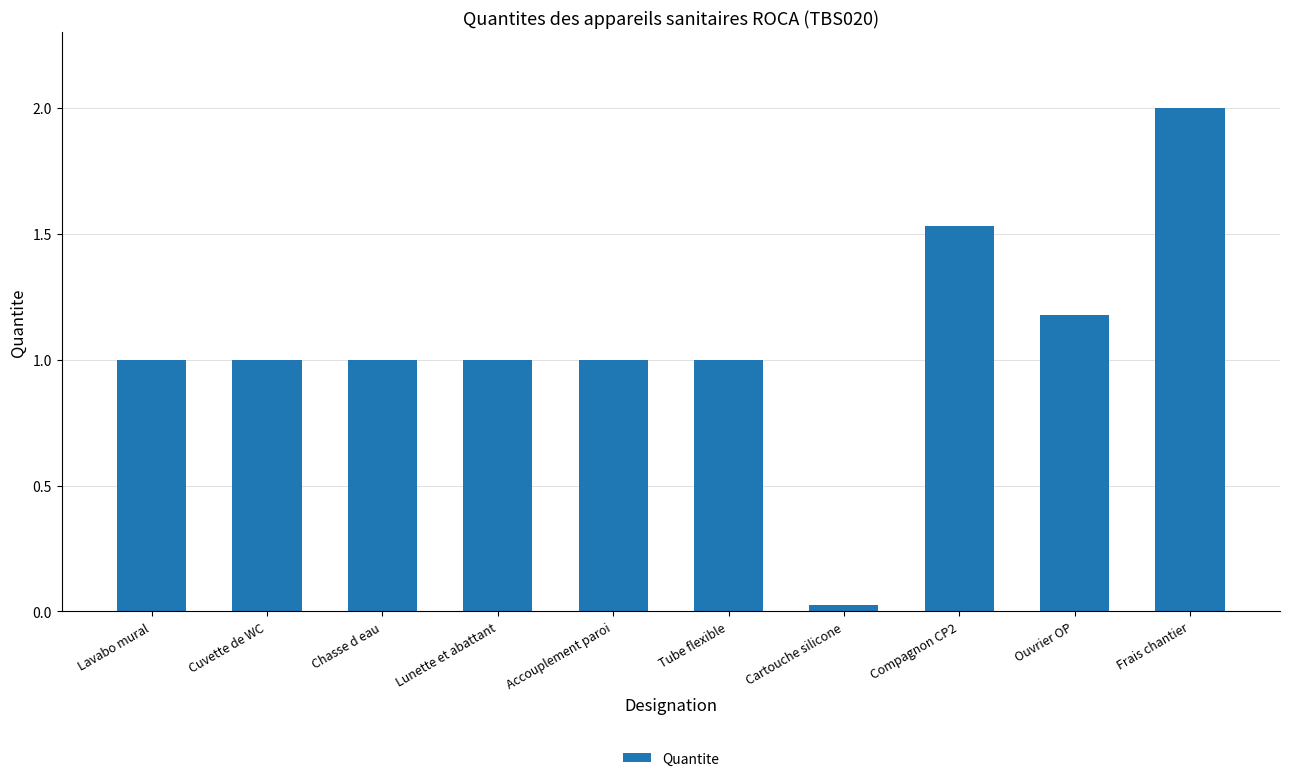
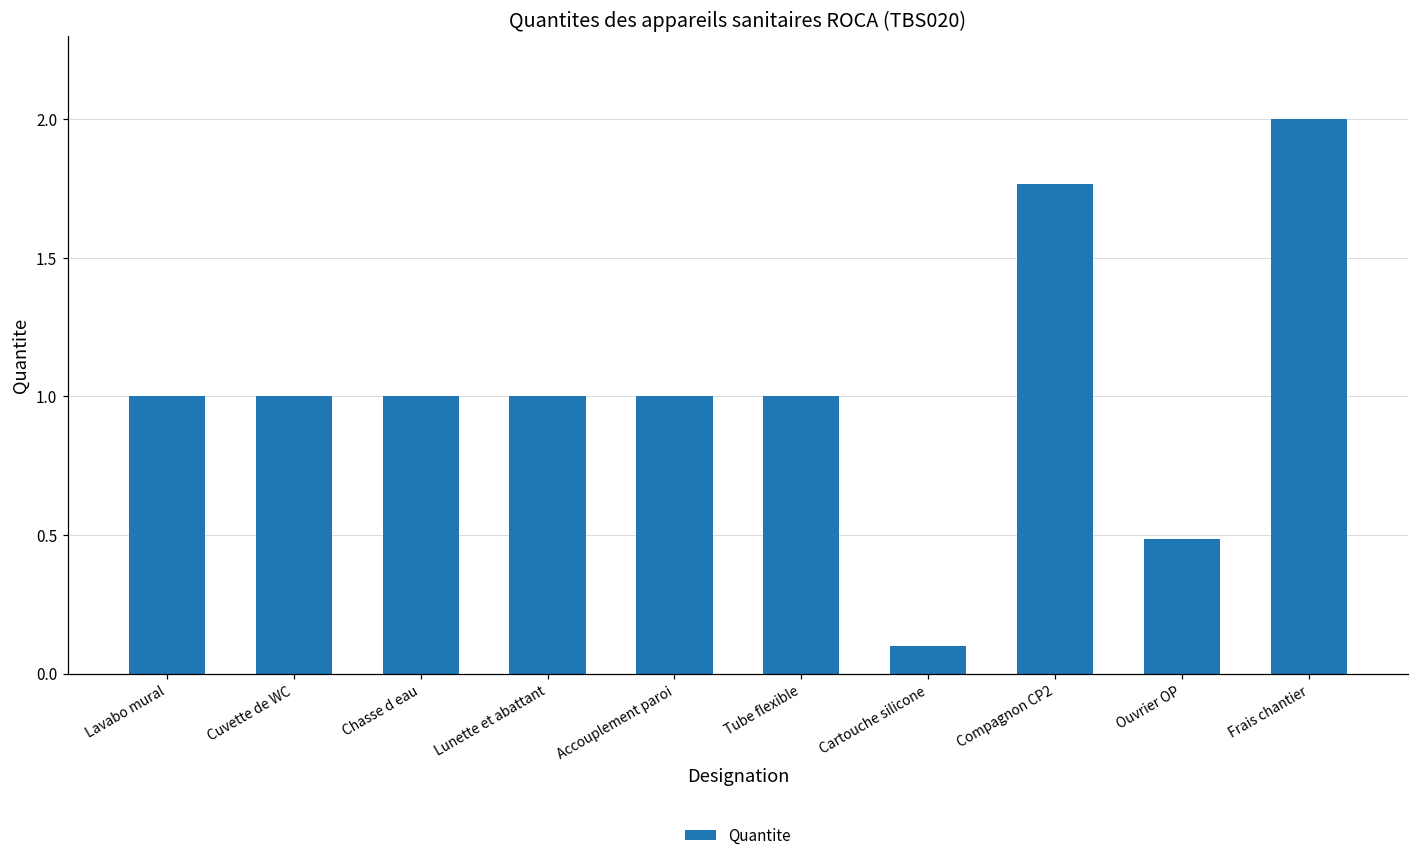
Cartouche silicone: 0.02 -> 0.10
Compagnon CP2: 1.53 -> 1.77
Ouvrier OP: 1.18 -> 0.49
